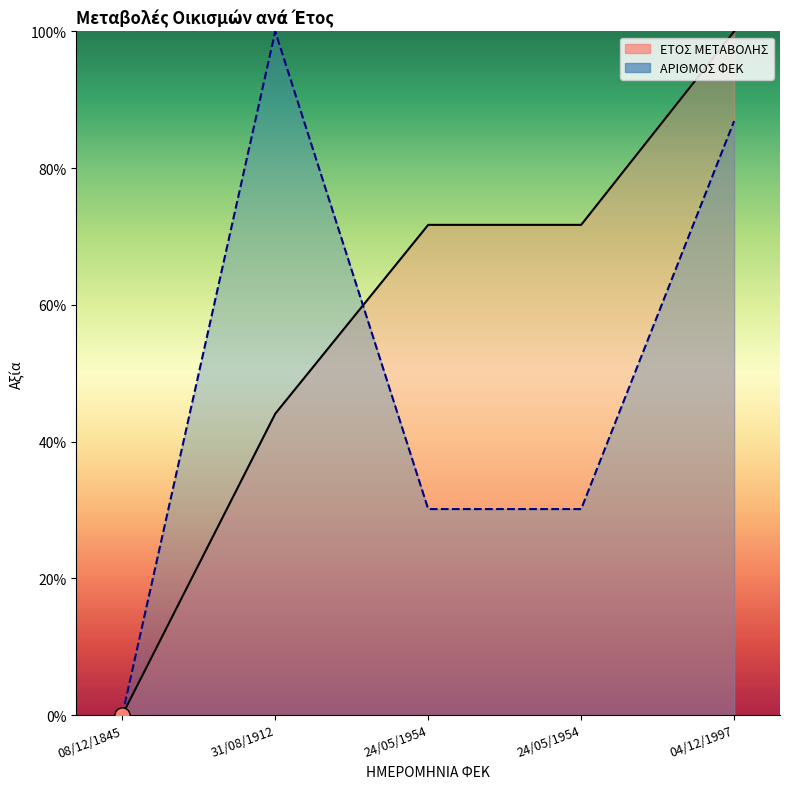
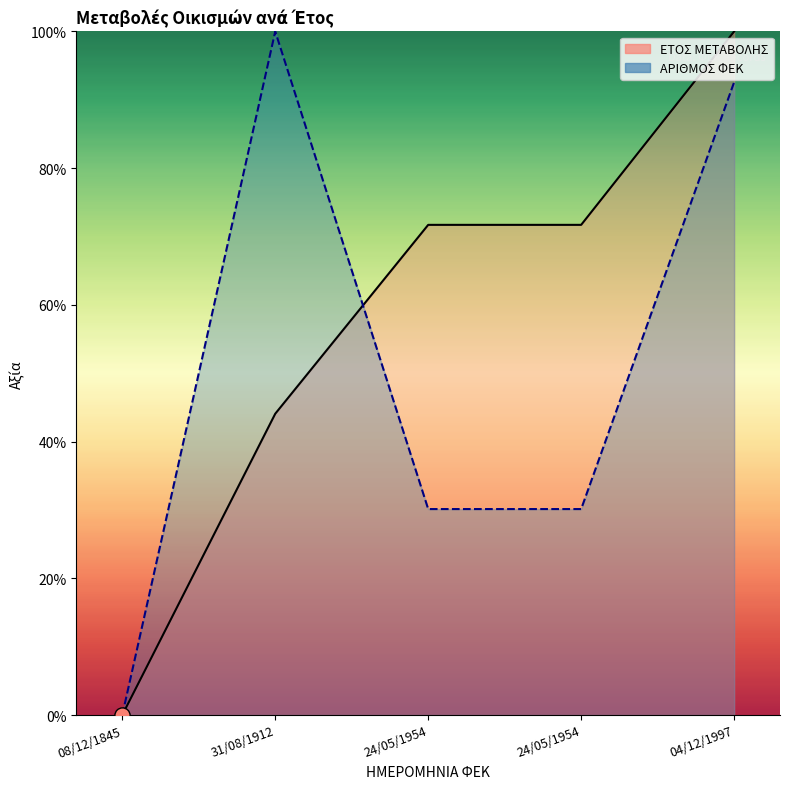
ΑΡΙΘΜΟΣ ΦΕΚ, 04/12/1997: 87% -> 93%
